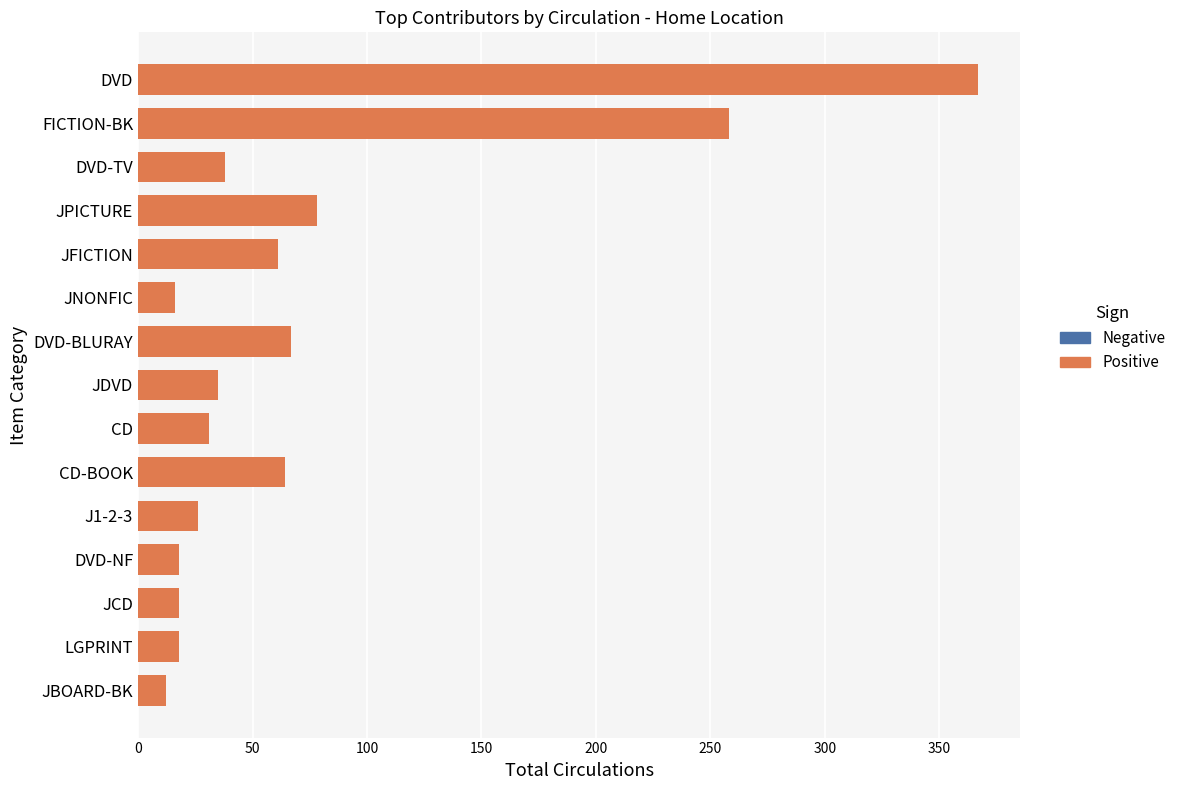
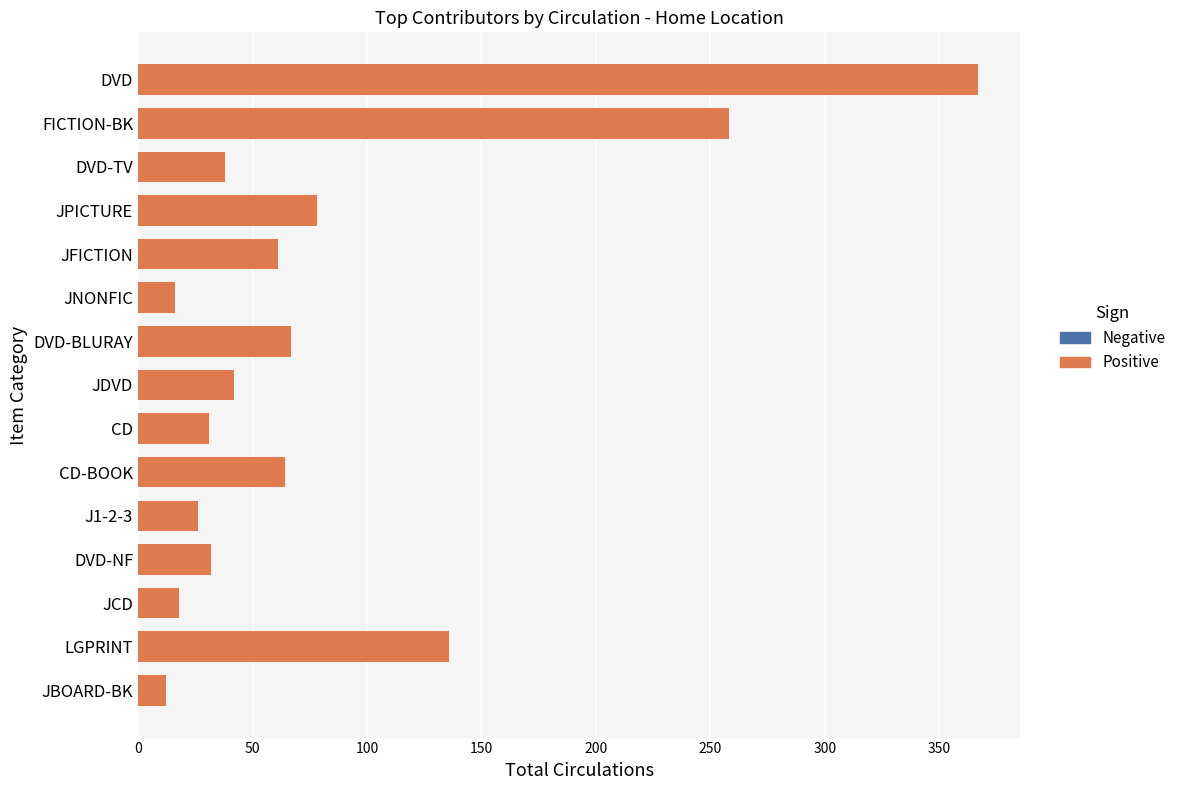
JDVD: 35 -> 42
DVD-NF: 18 -> 32
LGPRINT: 18 -> 136
